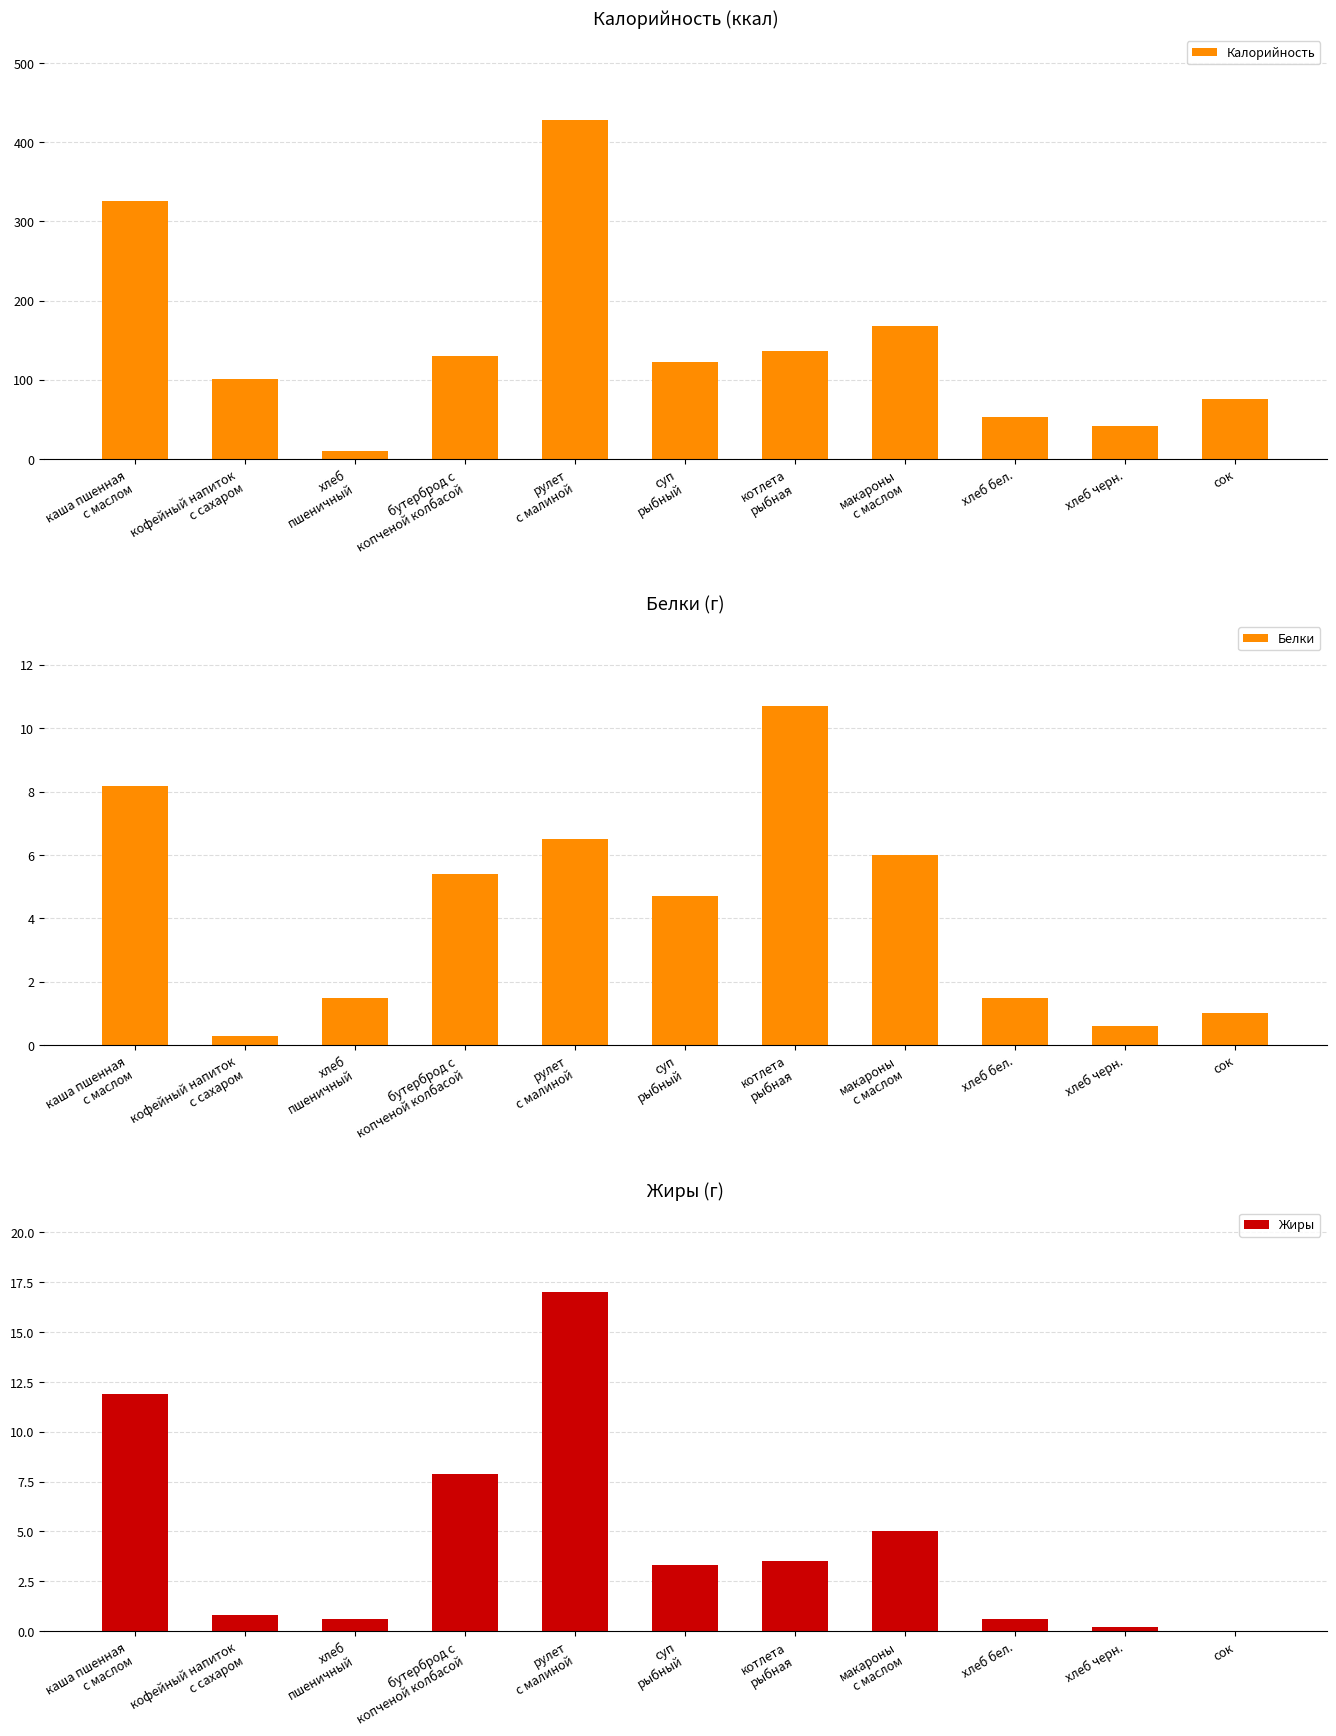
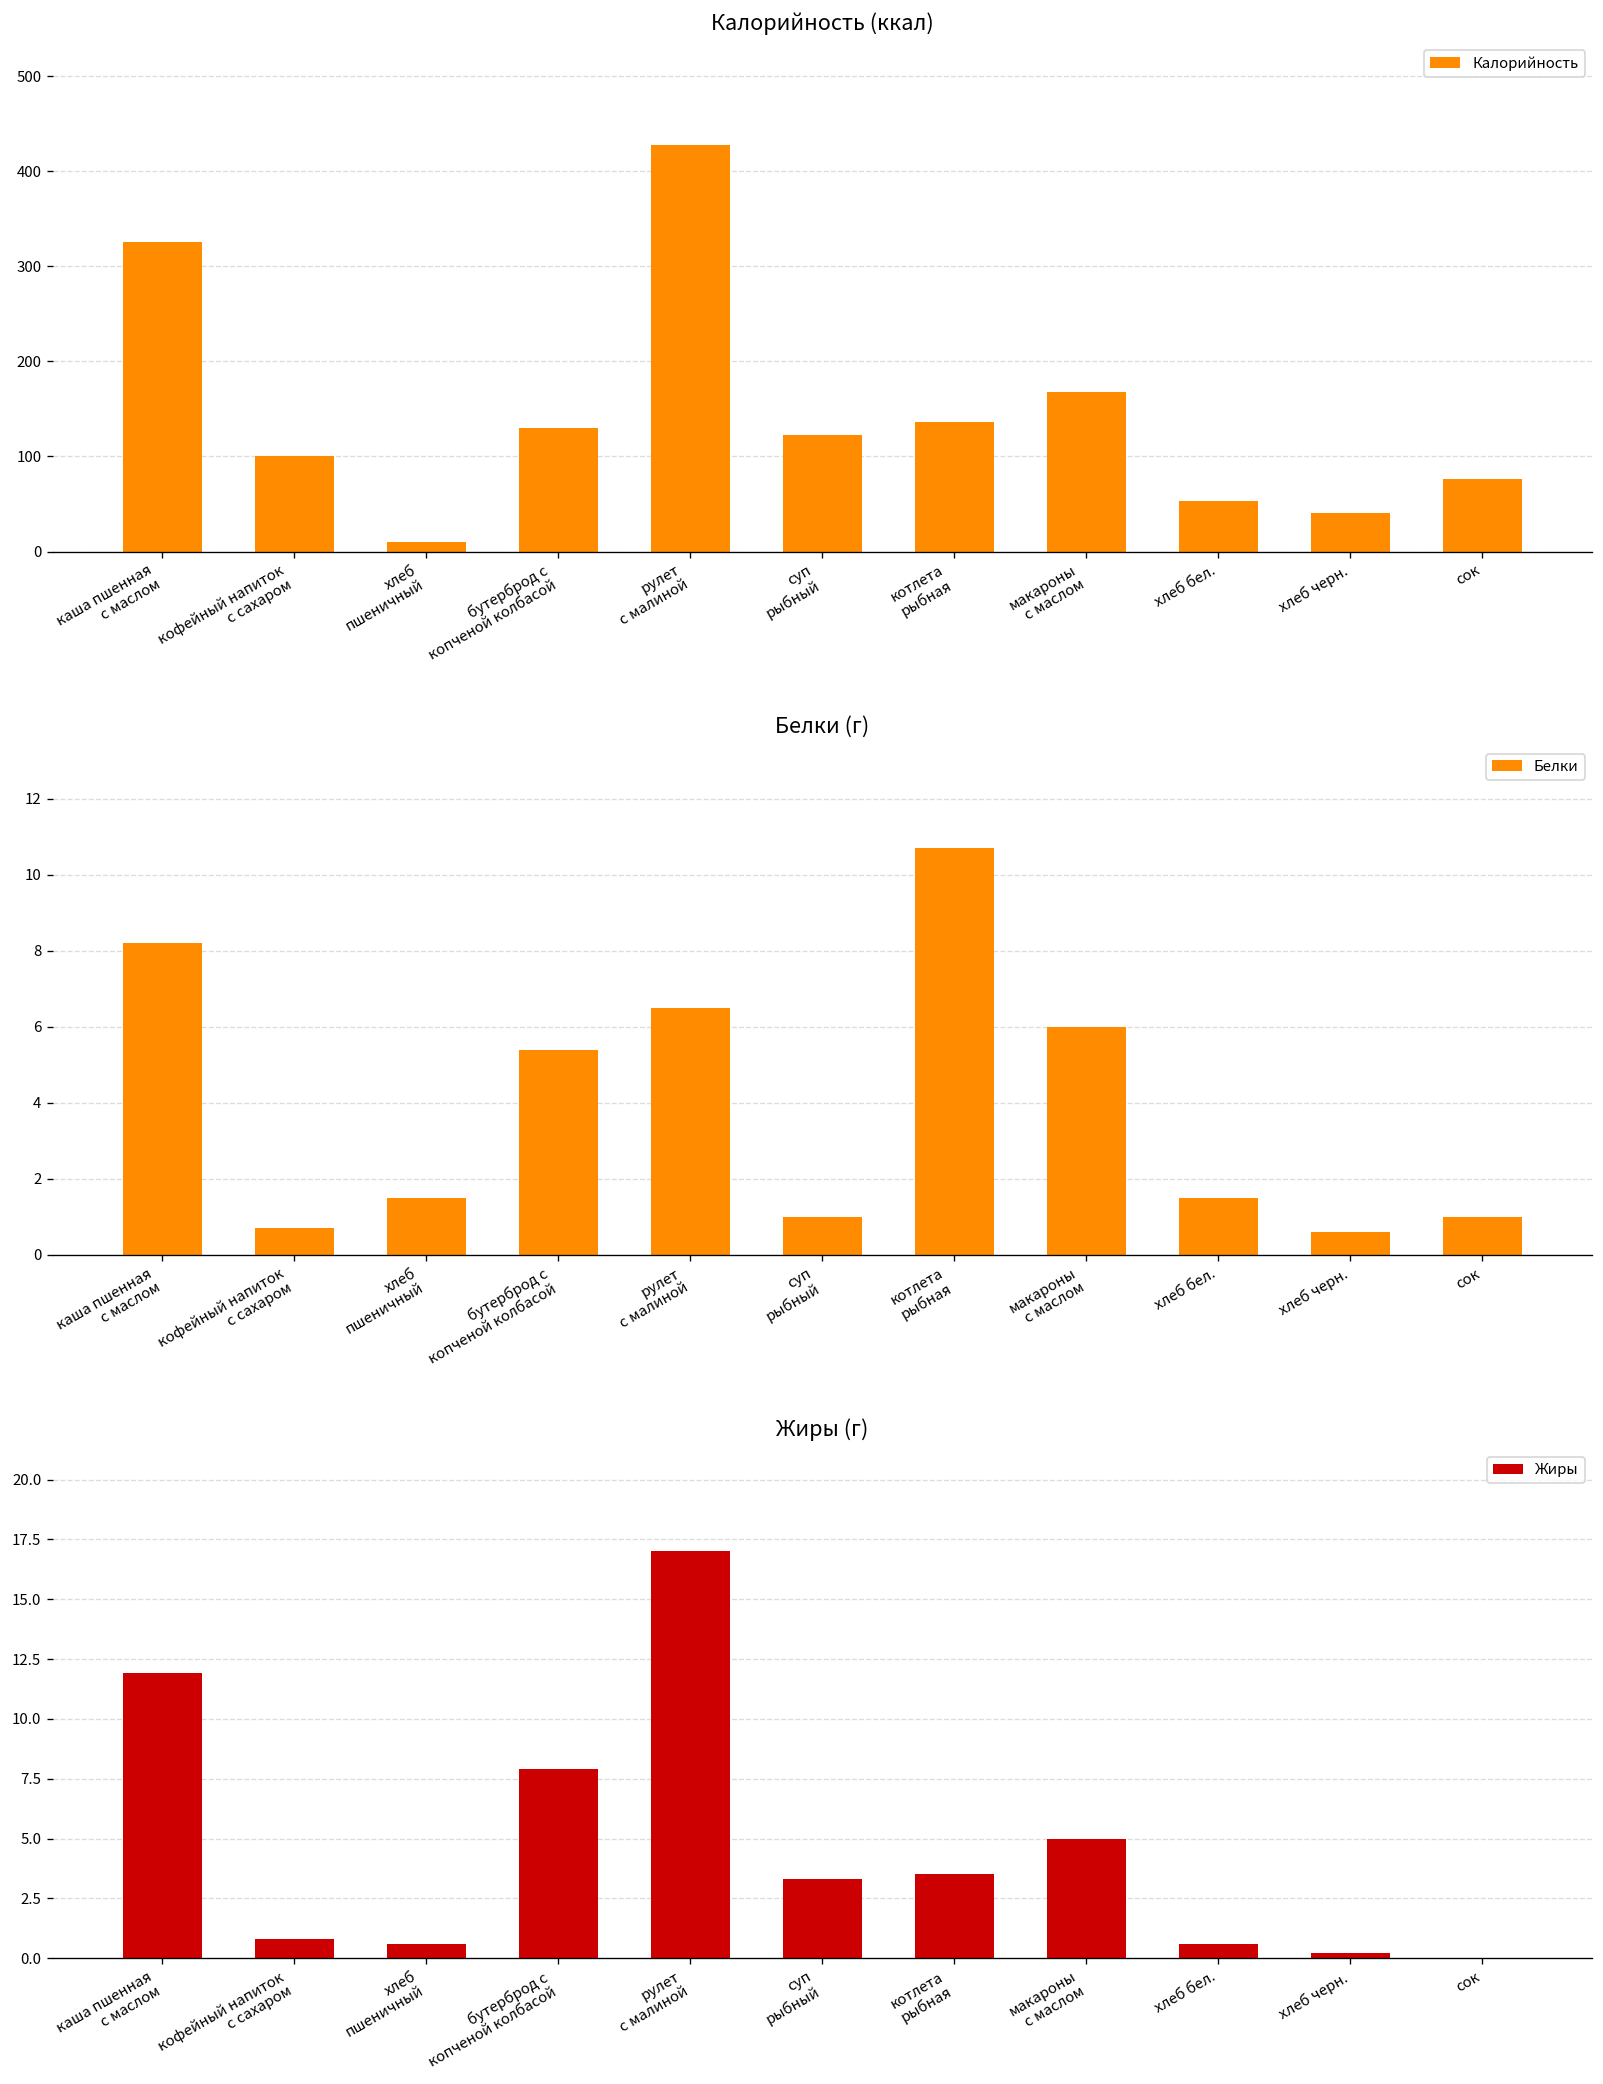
Белки (г), кофейный напиток с сахаром: 0.3 -> 0.7
Белки (г), суп рыбный: 4.7 -> 1.0
